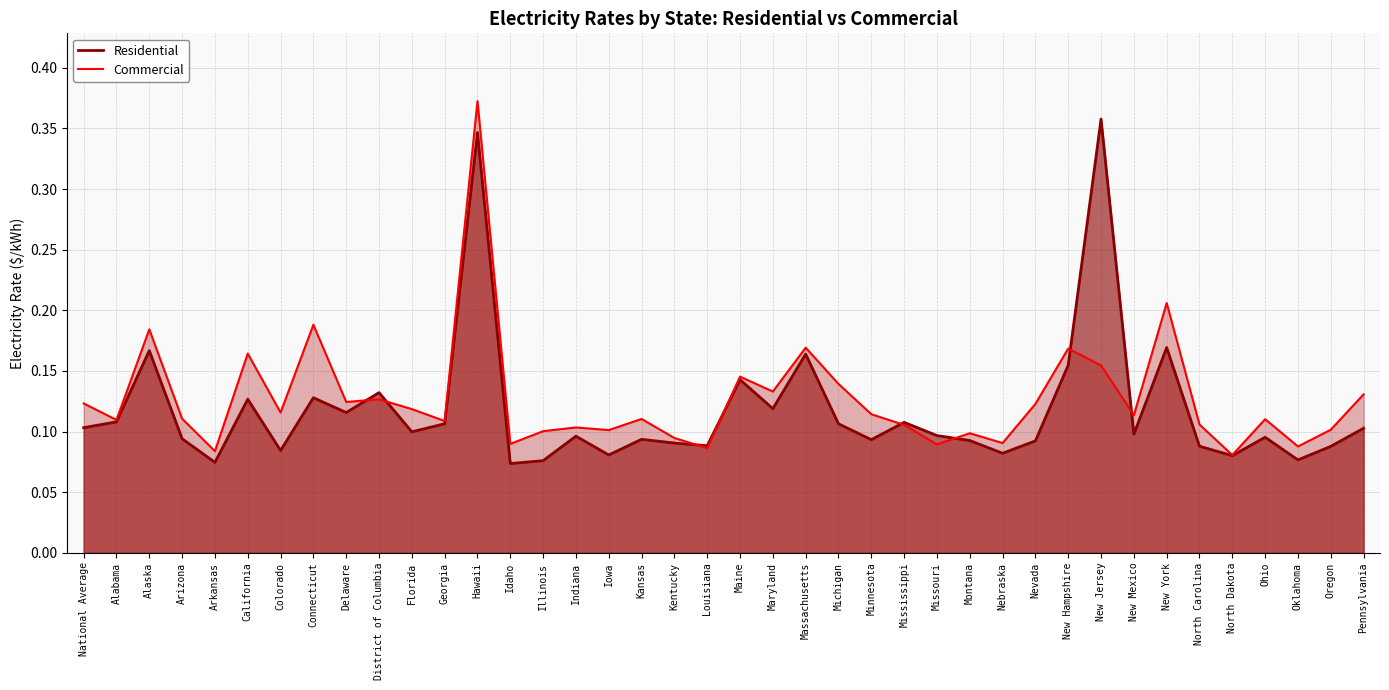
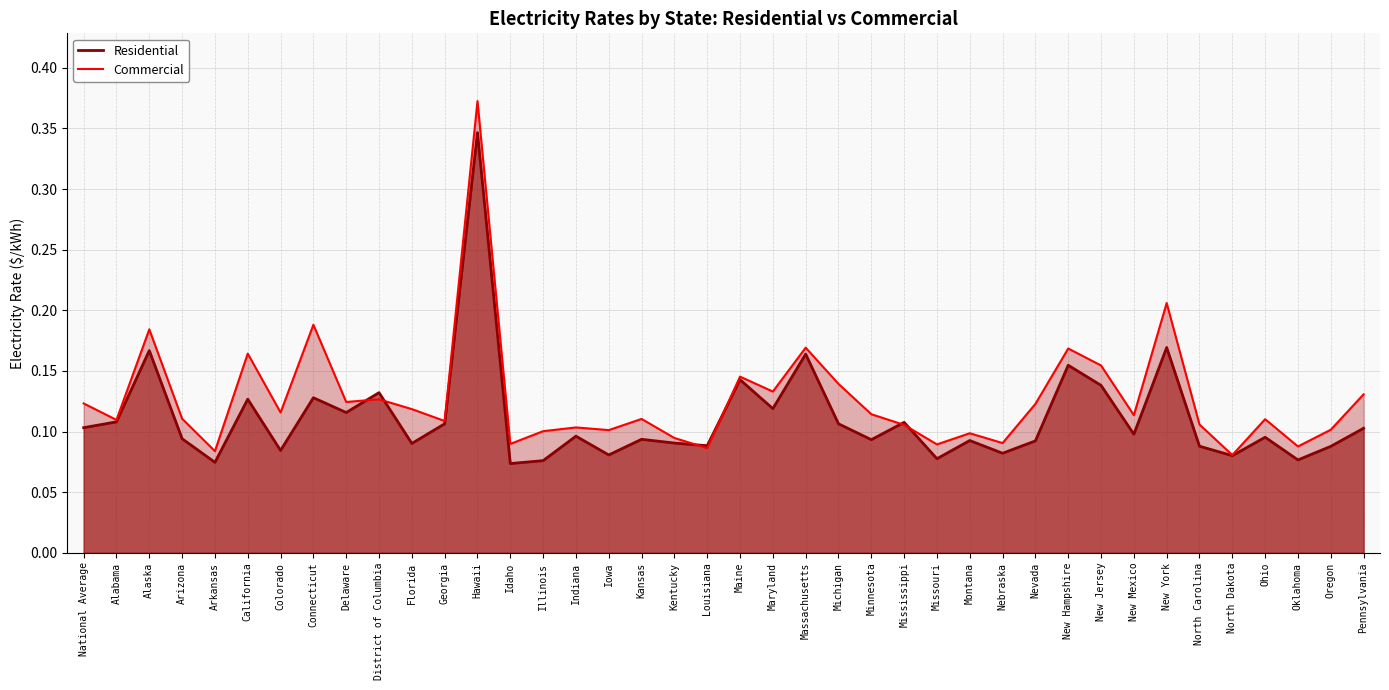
Residential, Florida: 0.100 -> 0.090
Residential, Missouri: 0.097 -> 0.078
Residential, New Jersey: 0.358 -> 0.138
